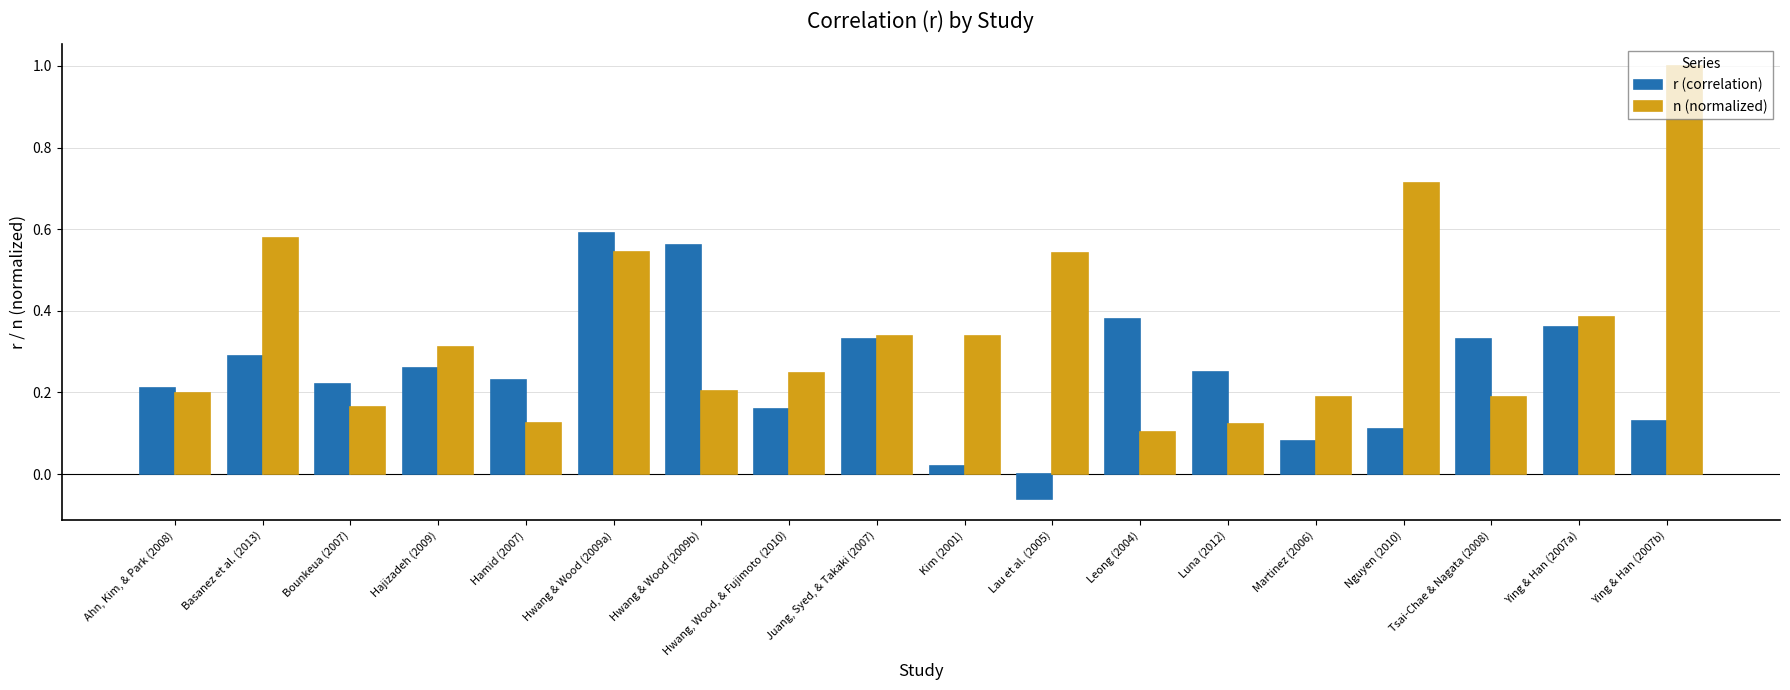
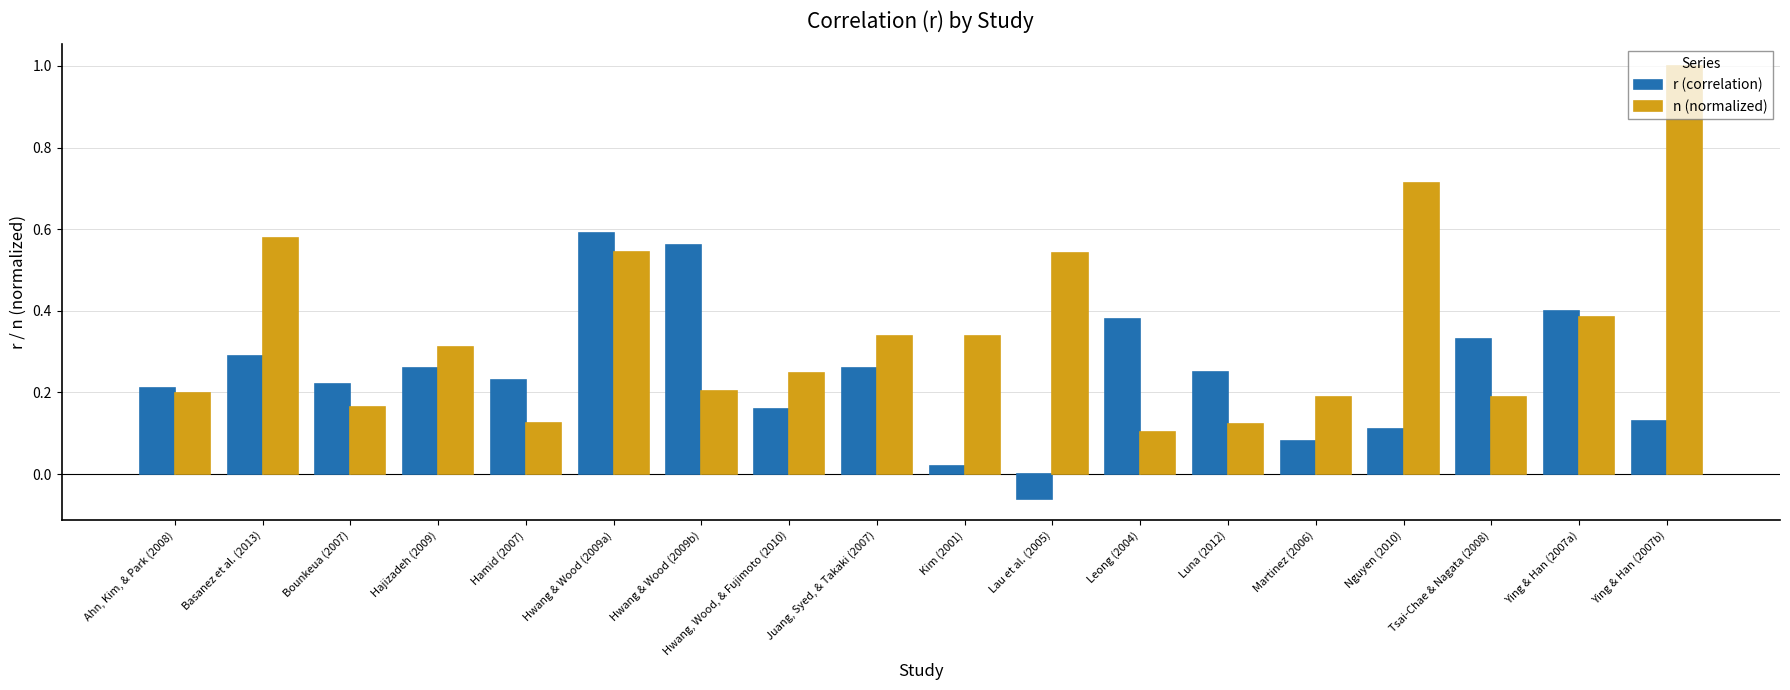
r (correlation), Juang, Syed, & Takaki (2007): 0.33 -> 0.26
r (correlation), Ying & Han (2007a): 0.36 -> 0.40
